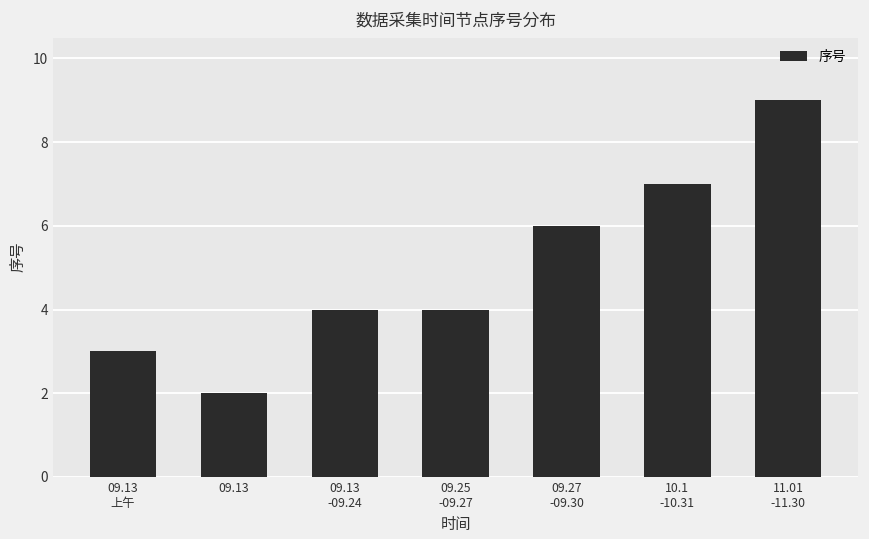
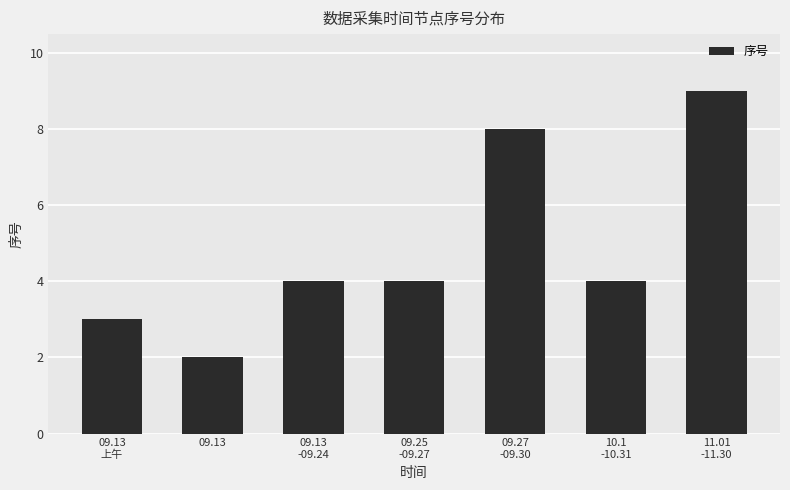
09.27 -09.30: 6 -> 8
10.1 -10.31: 7 -> 4
